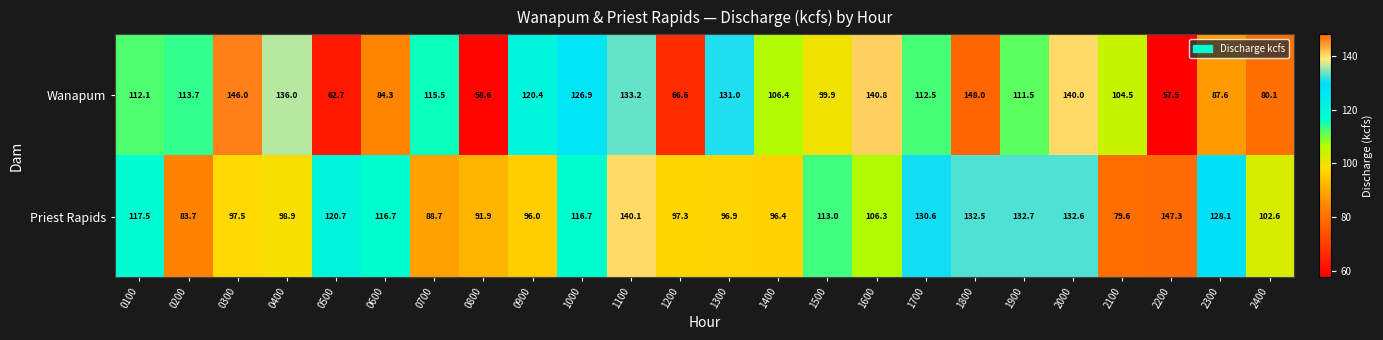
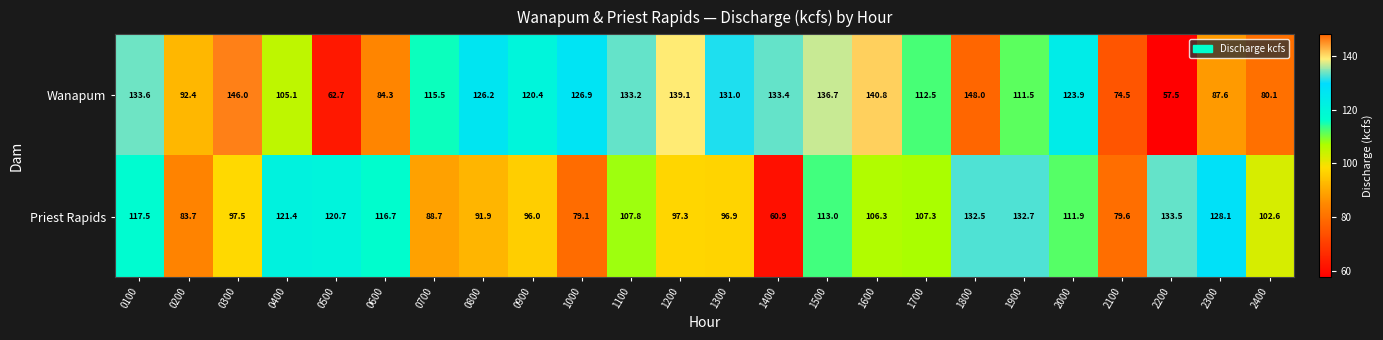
Wanapum, 0100: 112.1 -> 133.6
Wanapum, 0200: 113.7 -> 92.4
Wanapum, 0400: 136.0 -> 105.1
Wanapum, 0800: 58.6 -> 126.2
Wanapum, 1200: 66.6 -> 139.1
Wanapum, 1400: 106.4 -> 133.4
Wanapum, 1500: 99.9 -> 136.7
Wanapum, 2000: 140.0 -> 123.9
Wanapum, 2100: 104.5 -> 74.5
Priest Rapids, 0400: 98.9 -> 121.4
Priest Rapids, 1000: 116.7 -> 79.1
Priest Rapids, 1100: 140.1 -> 107.8
Priest Rapids, 1400: 96.4 -> 60.9
Priest Rapids, 1700: 130.6 -> 107.3
Priest Rapids, 2000: 132.6 -> 111.9
Priest Rapids, 2200: 147.3 -> 133.5
